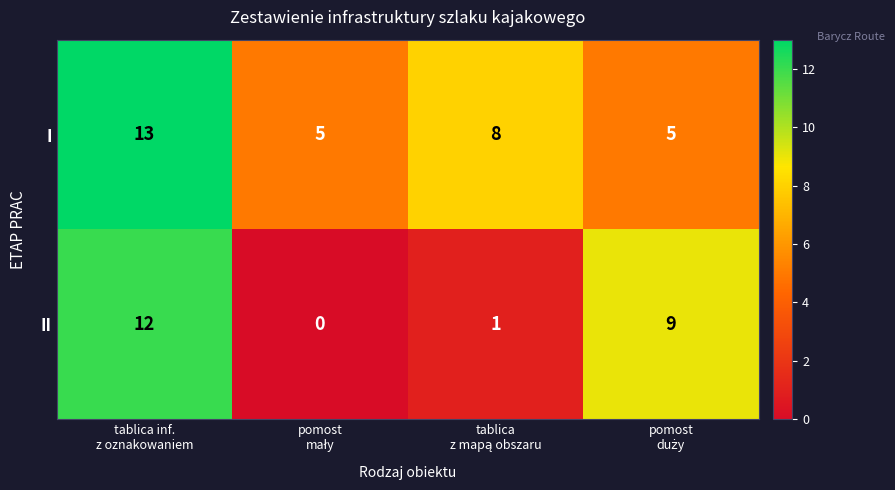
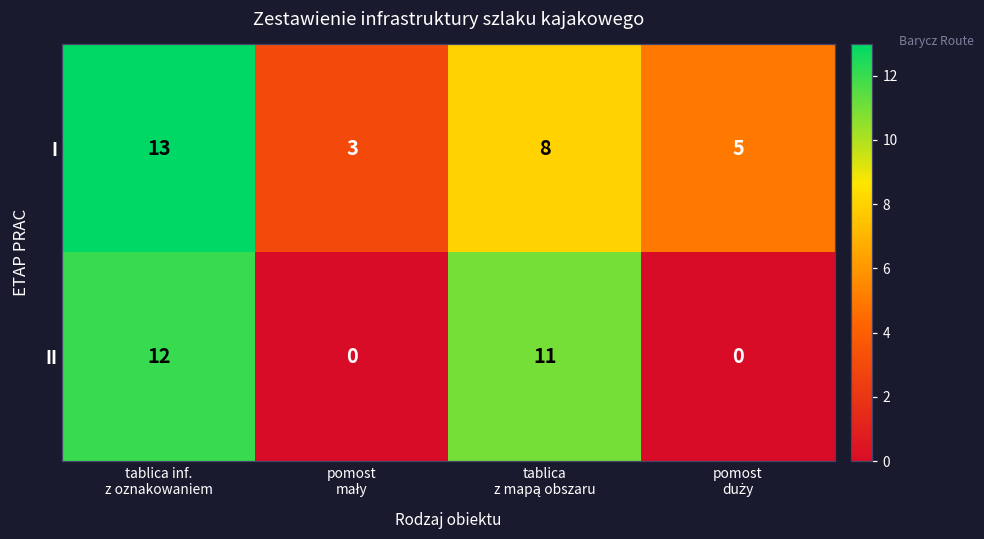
I, pomost mały: 5 -> 3
II, tablica z mapą obszaru: 1 -> 11
II, pomost duży: 9 -> 0
